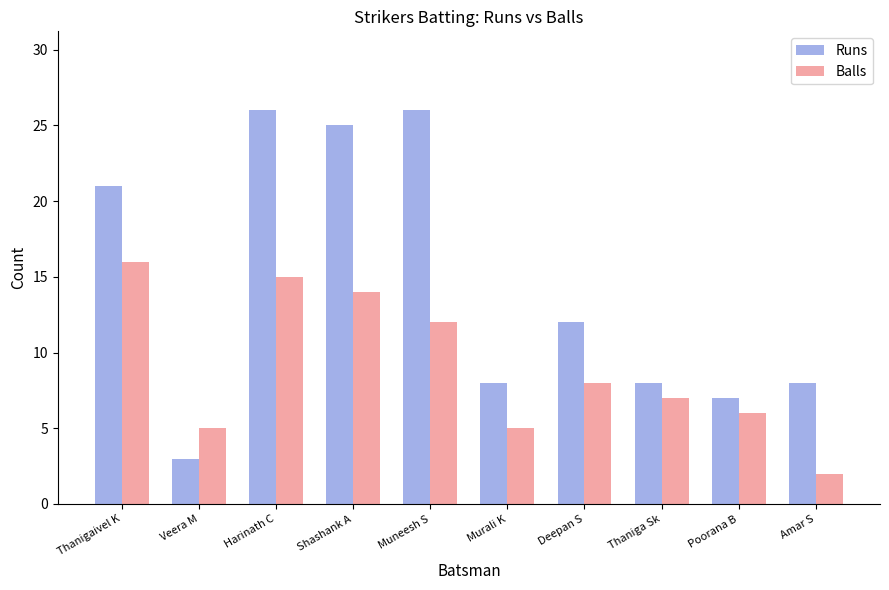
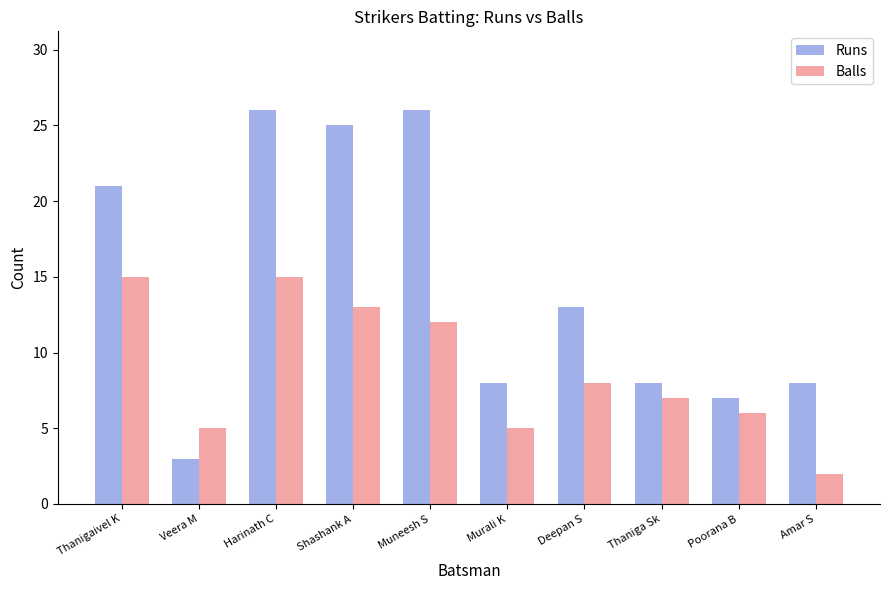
Balls, Thanigaivel K: 16 -> 15
Balls, Shashank A: 14 -> 13
Runs, Deepan S: 12 -> 13
